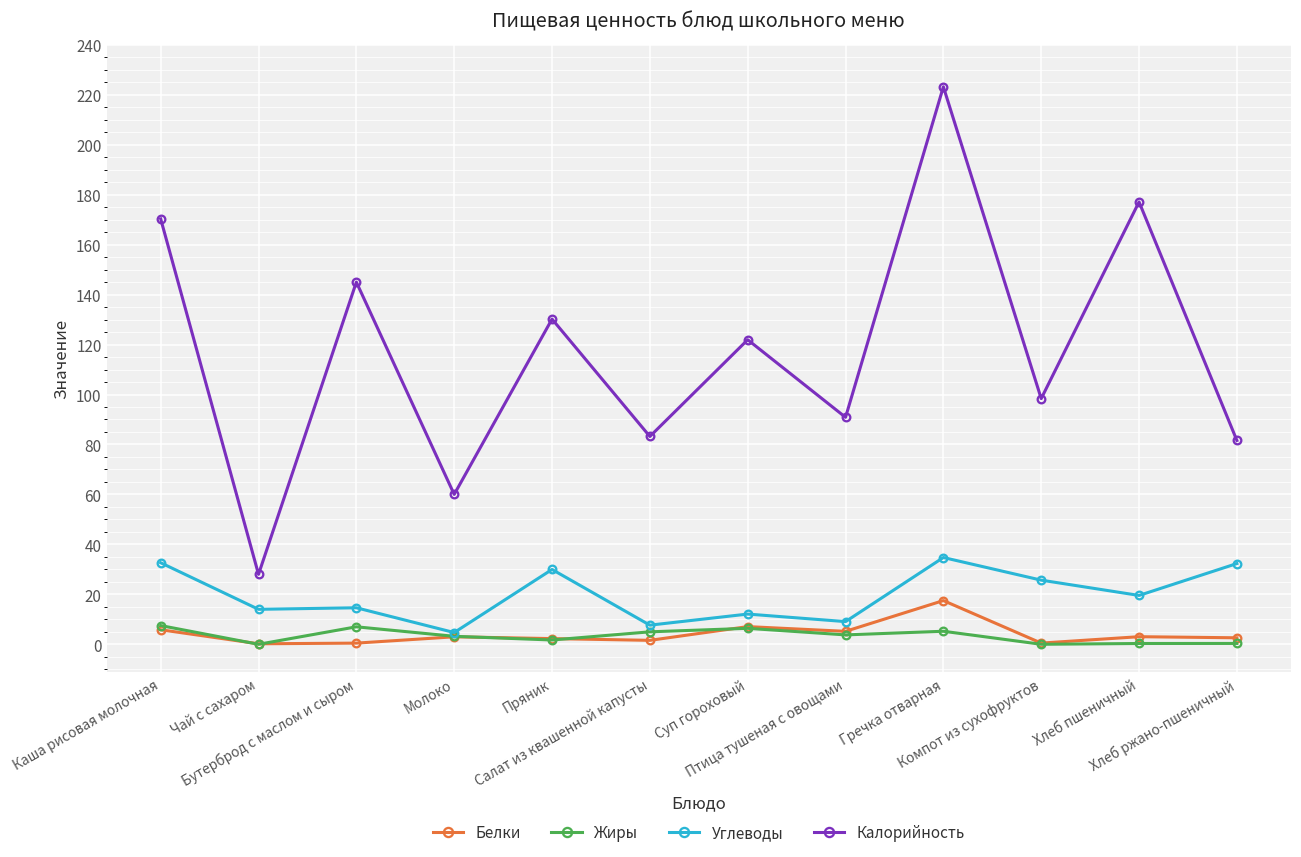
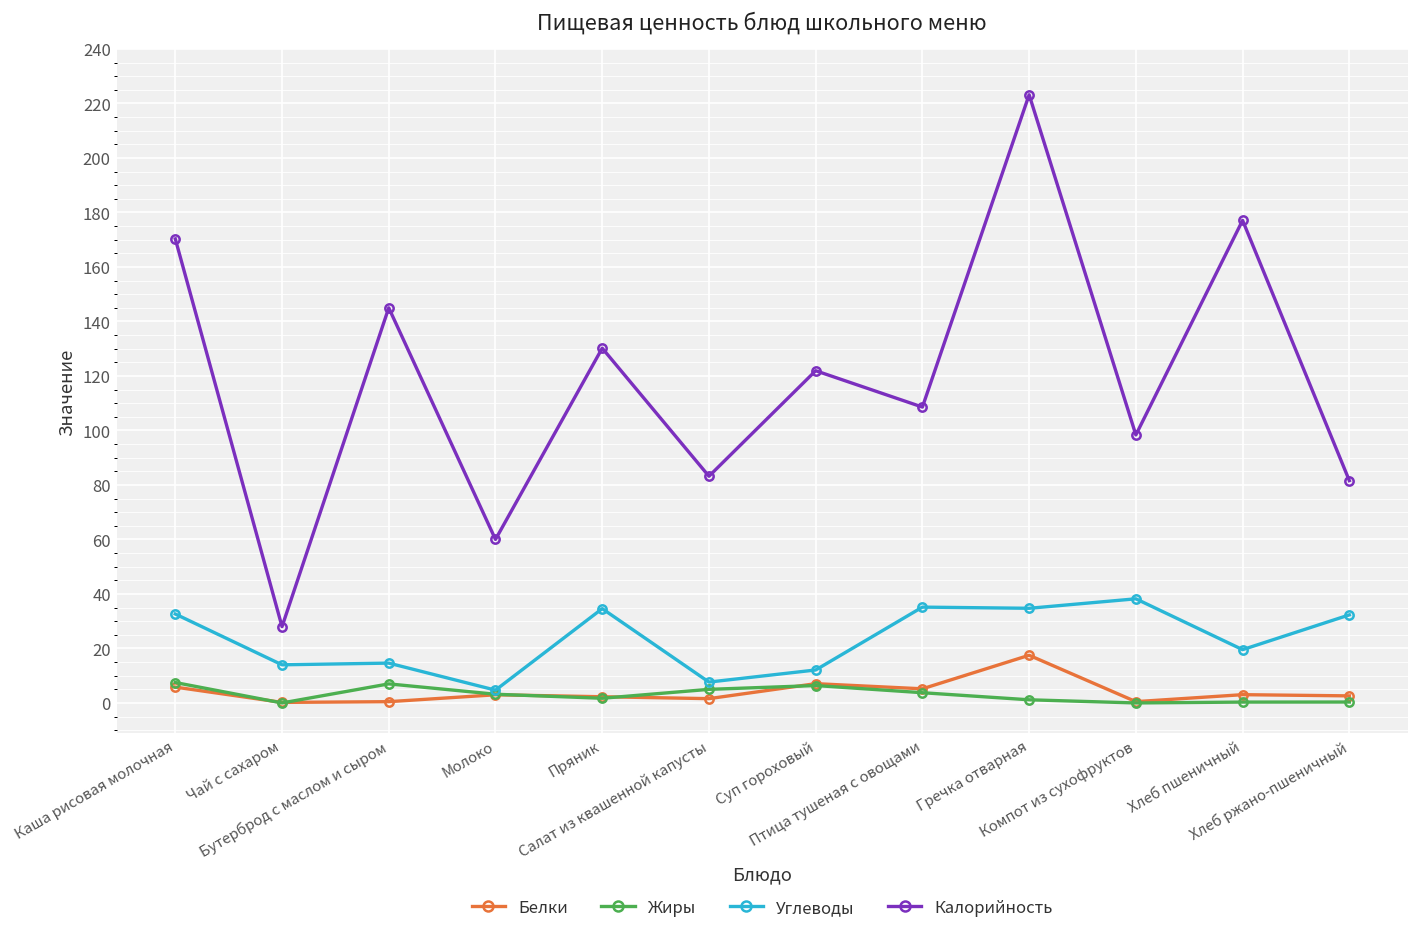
Углеводы, Пряник: 30 -> 35
Углеводы, Птица тушеная с овощами: 9 -> 35
Калорийность, Птица тушеная с овощами: 91 -> 109
Жиры, Гречка отварная: 5 -> 1
Углеводы, Компот из сухофруктов: 26 -> 38
